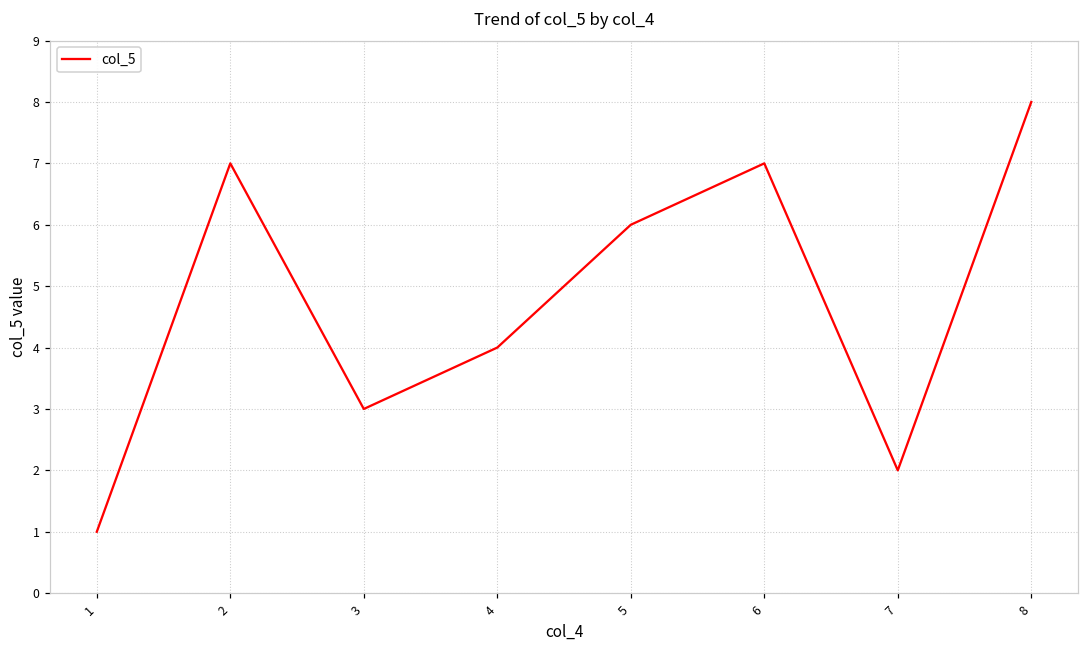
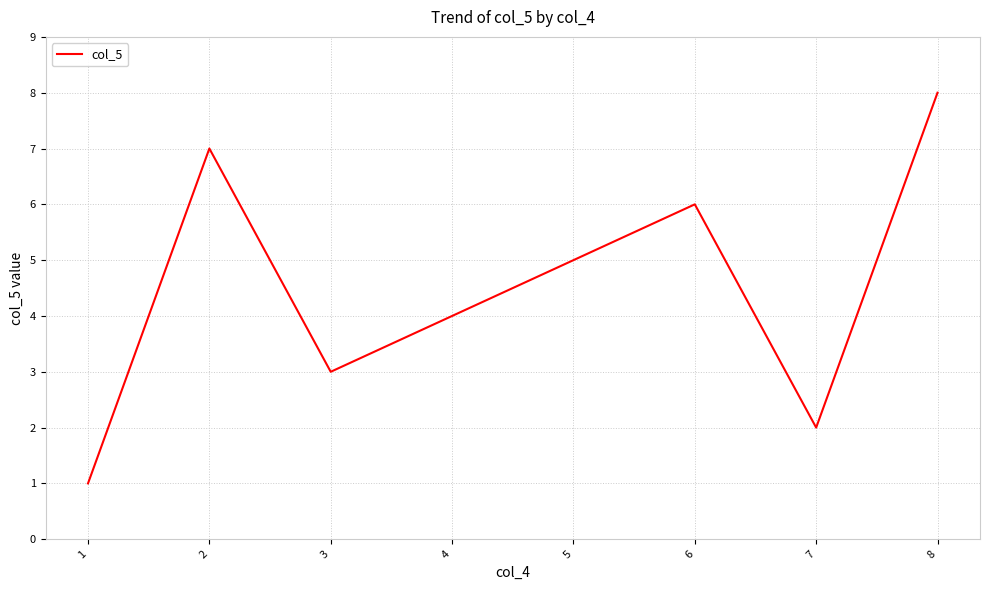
5: 6 -> 5
6: 7 -> 6
